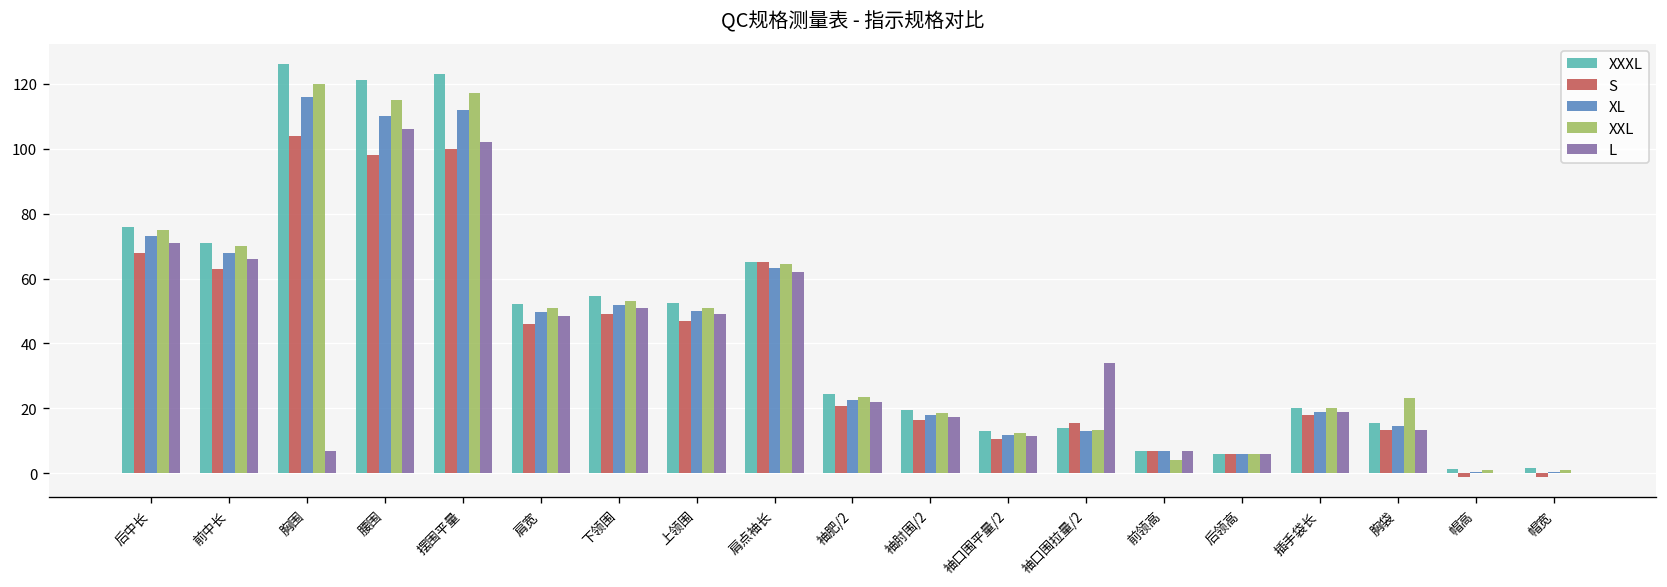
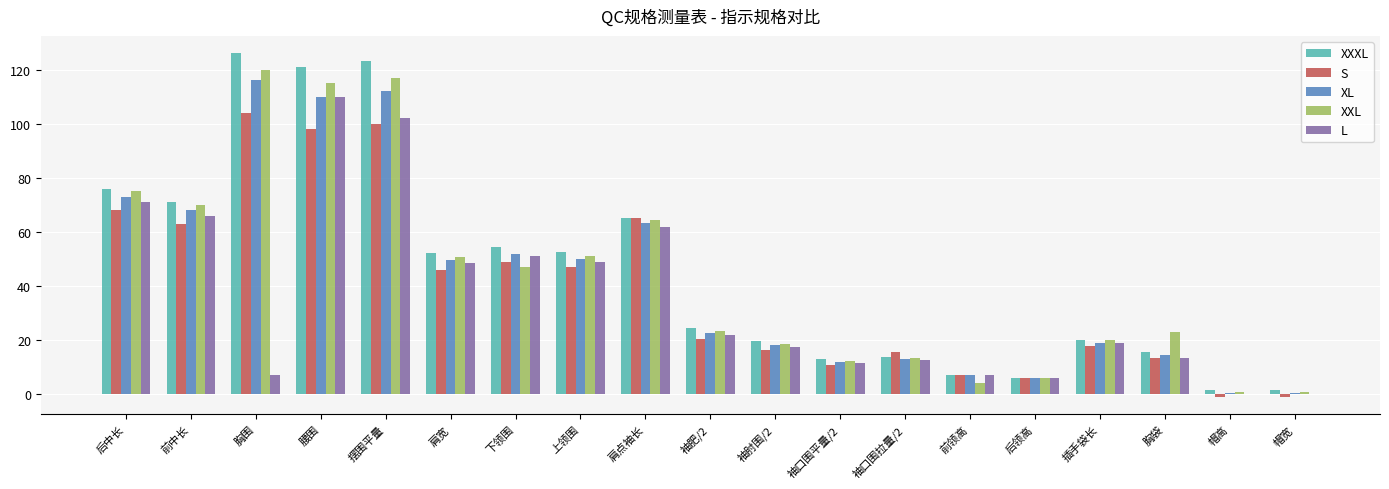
L, 腰围: 106 -> 110
XXL, 下领围: 53 -> 47
L, 袖口围拉量/2: 34 -> 13
